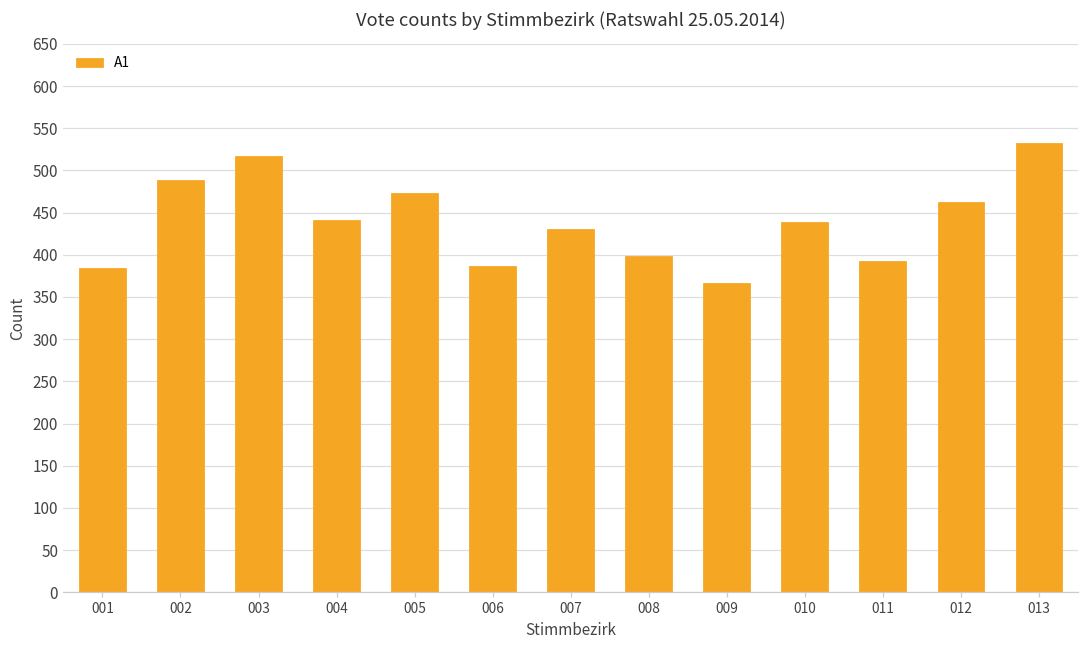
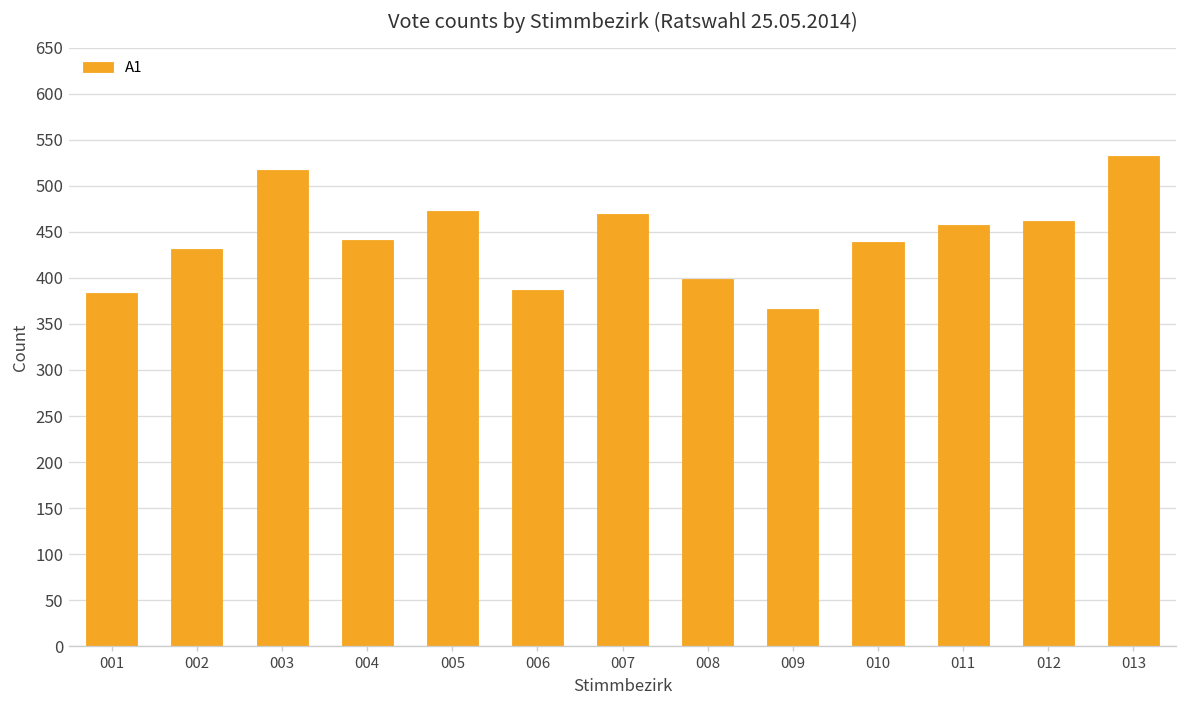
002: 490 -> 430
007: 430 -> 470
011: 390 -> 460
